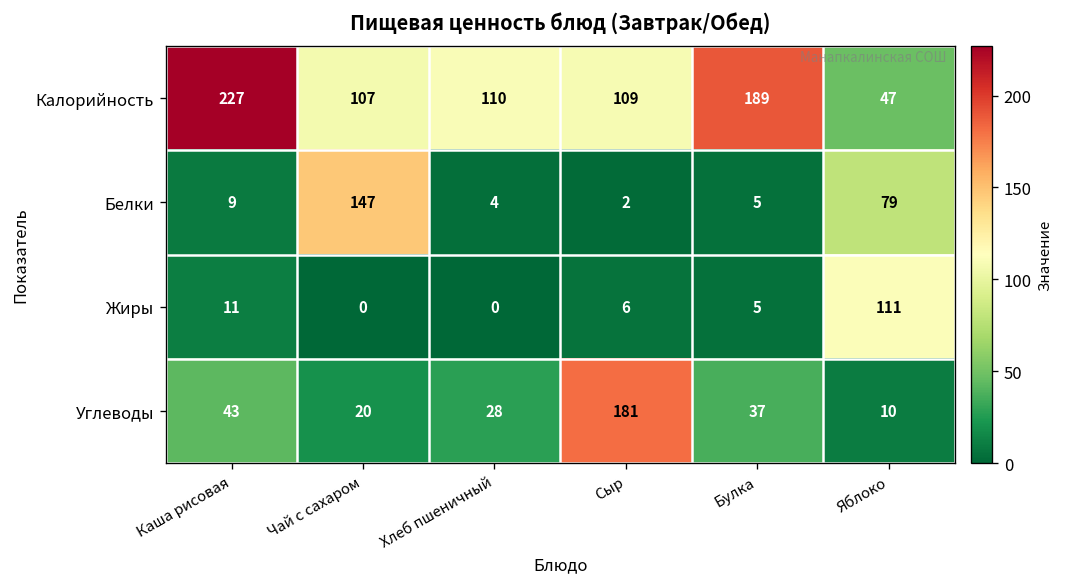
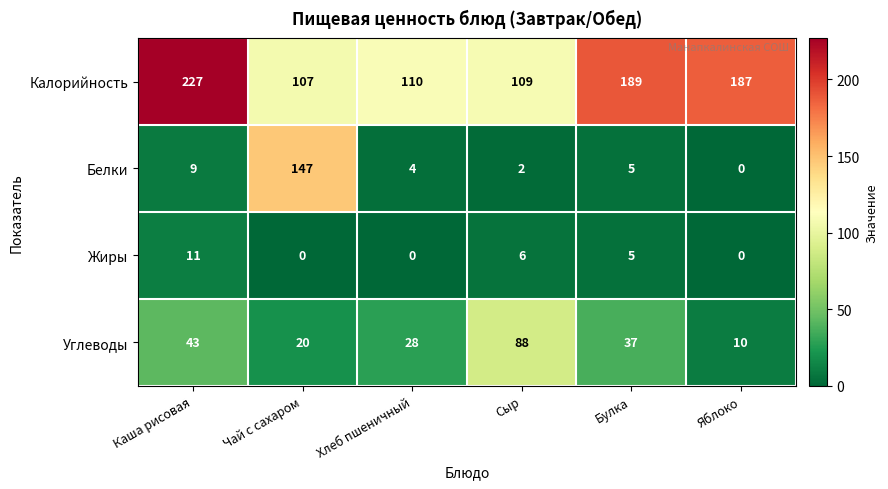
Калорийность, Яблоко: 47 -> 187
Белки, Яблоко: 79 -> 0
Жиры, Яблоко: 111 -> 0
Углеводы, Сыр: 181 -> 88
